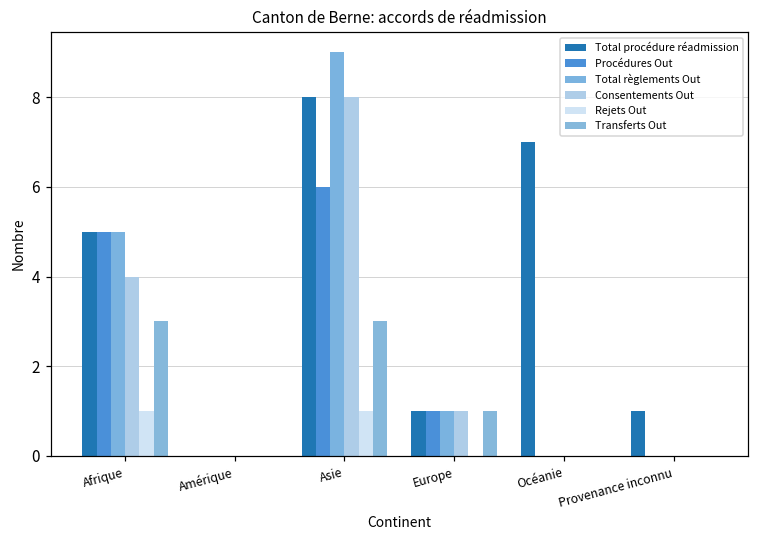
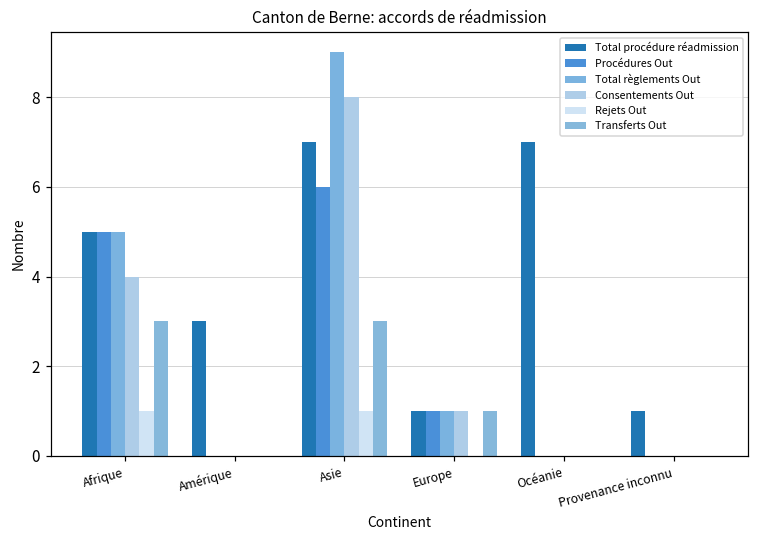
Total procédure réadmission, Amérique: 0 -> 3
Total procédure réadmission, Asie: 8 -> 7
